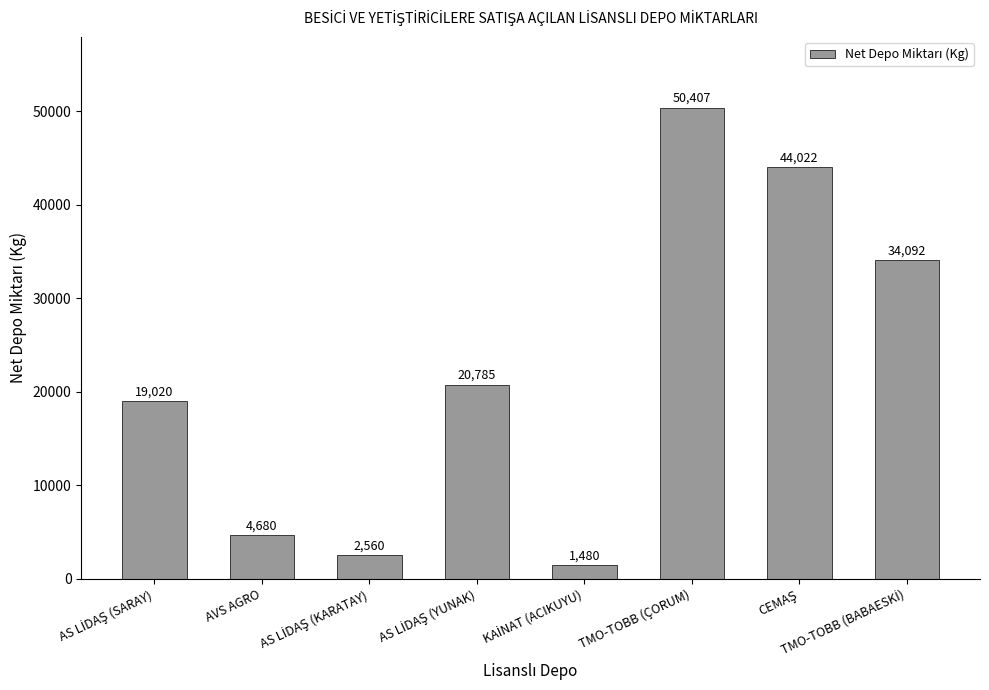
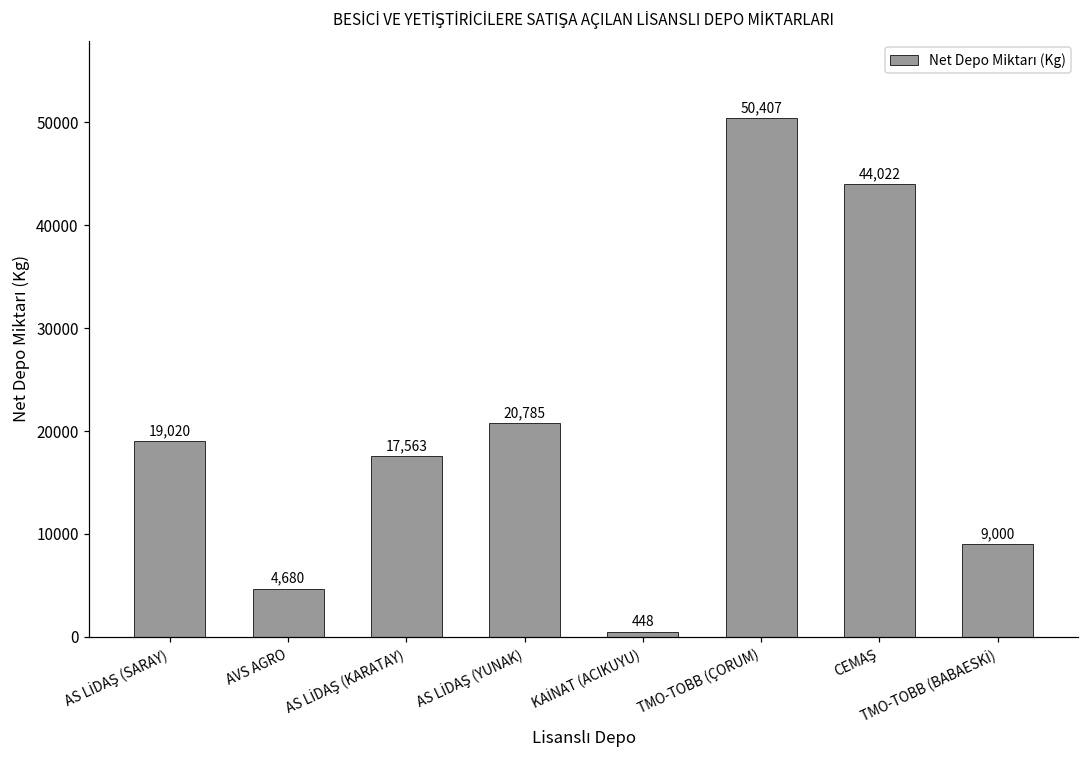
AS LİDAŞ (KARATAY): 2,560 -> 17,563
KAİNAT (ACIKUYU): 1,480 -> 448
TMO-TOBB (BABAESKİ): 34,092 -> 9,000
